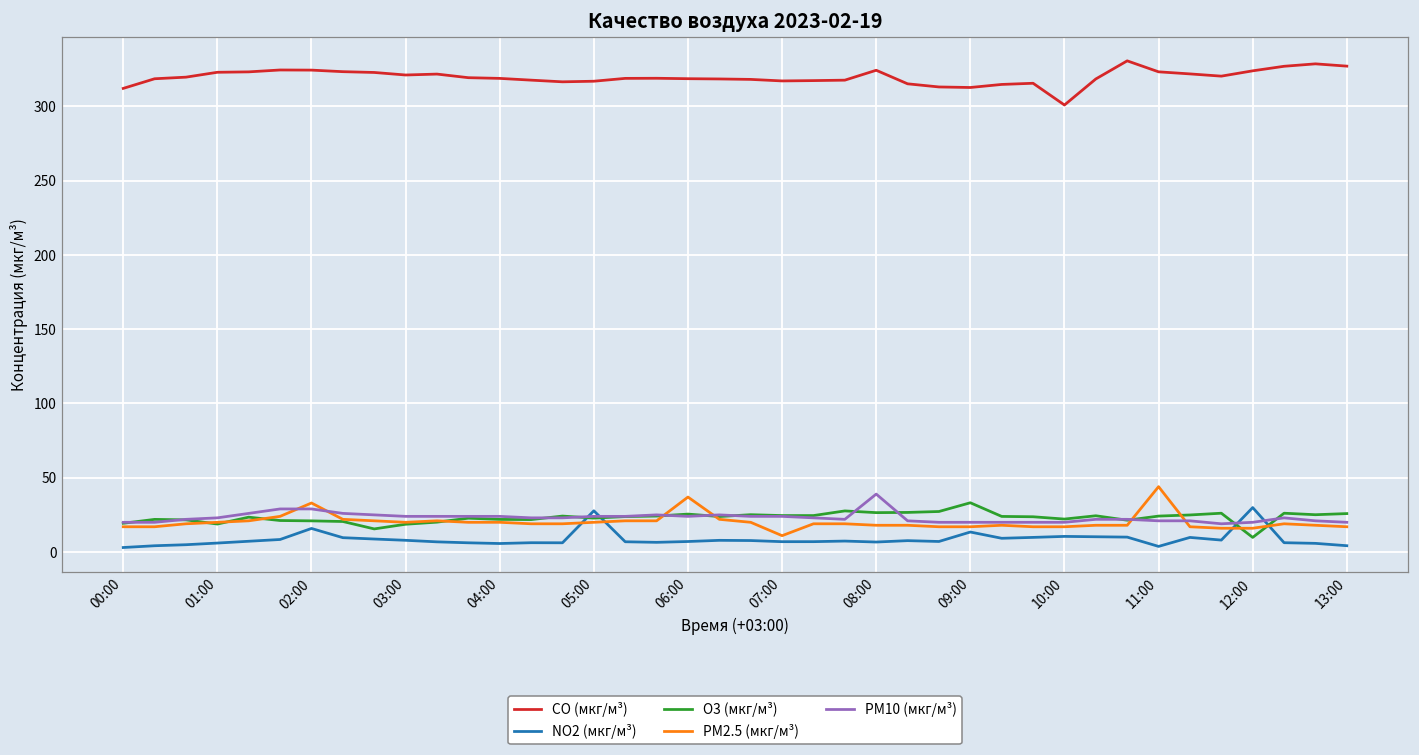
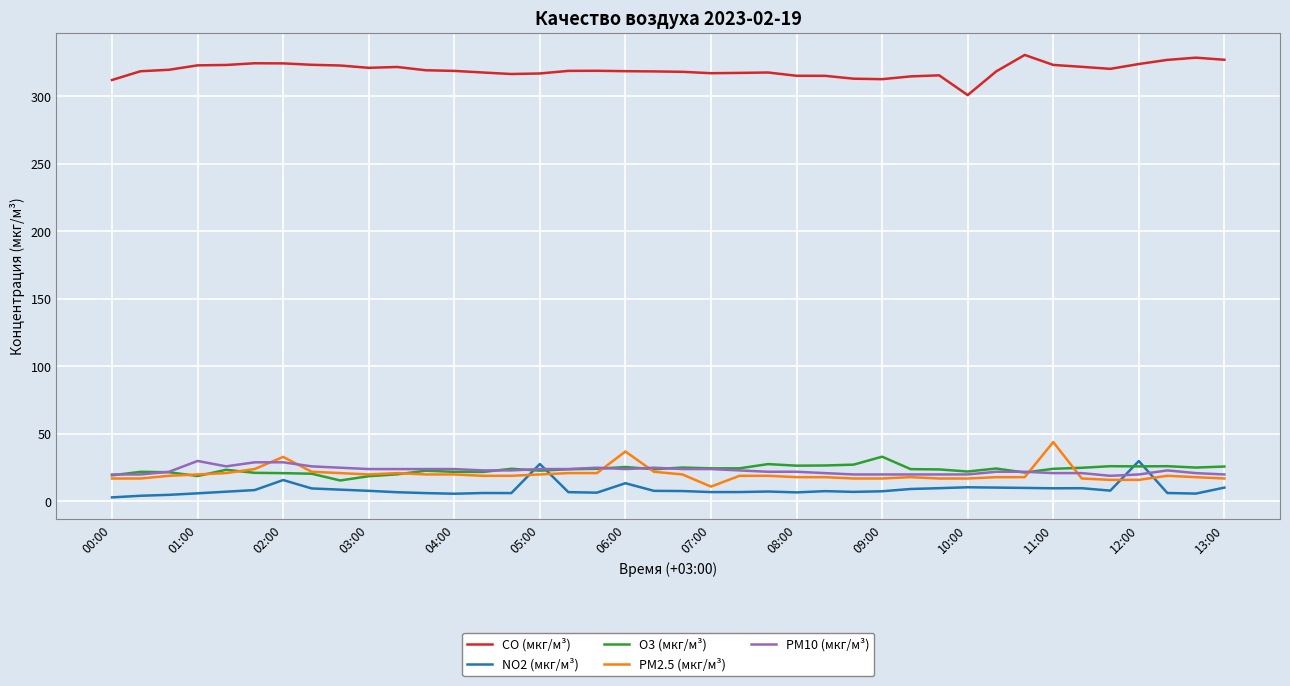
PM10 (мкг/м³), 01:00: 23 -> 30
NO2 (мкг/м³), 06:00: 7 -> 14
CO (мкг/м³), 08:00: 324 -> 315
PM10 (мкг/м³), 08:00: 39 -> 22
NO2 (мкг/м³), 09:00: 13 -> 8
NO2 (мкг/м³), 11:00: 4 -> 10
O3 (мкг/м³), 12:00: 10 -> 26
NO2 (мкг/м³), 13:00: 4 -> 10
